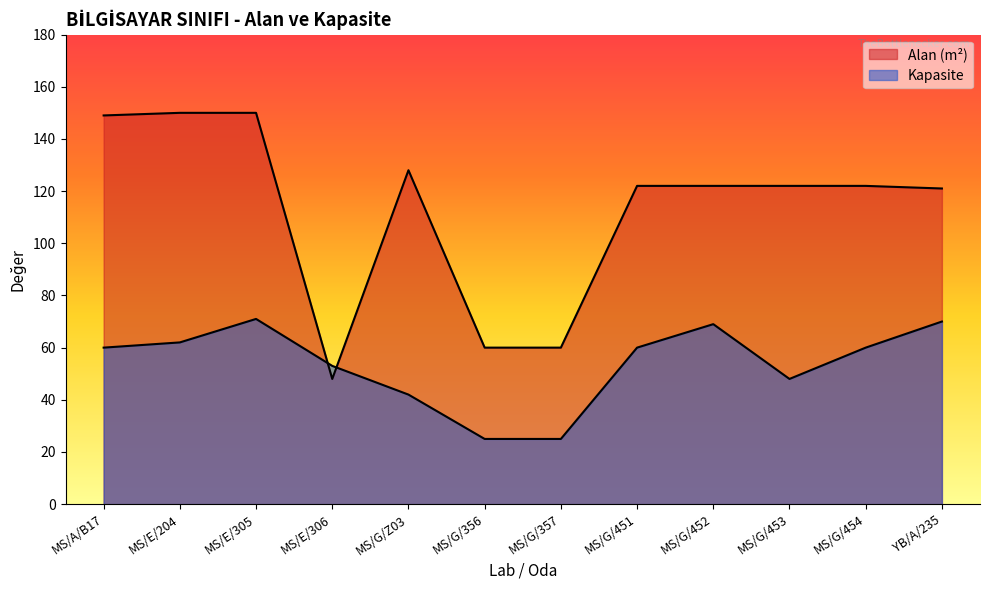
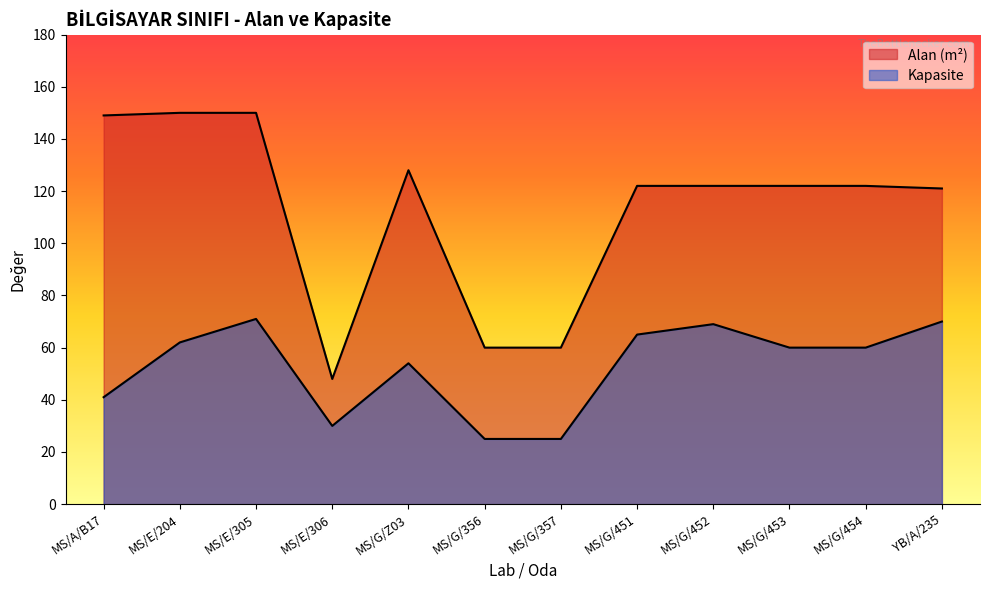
Kapasite, MS/A/B17: 60 -> 41
Kapasite, MS/E/306: 53 -> 30
Kapasite, MS/G/Z03: 42 -> 54
Kapasite, MS/G/451: 60 -> 65
Kapasite, MS/G/453: 48 -> 60
